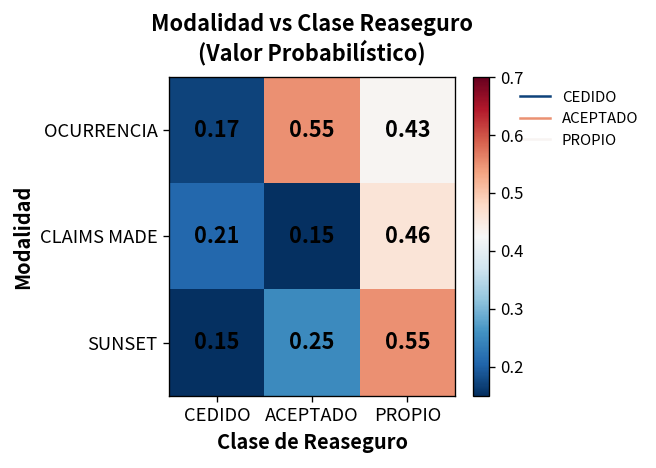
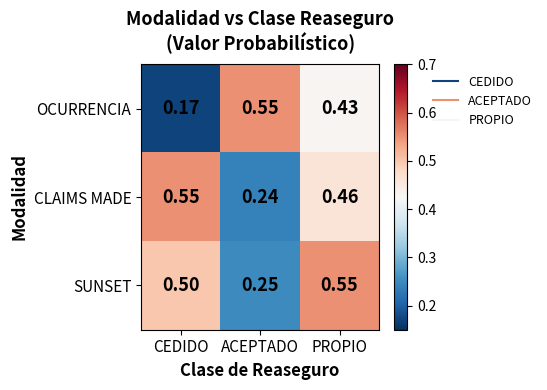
CLAIMS MADE, CEDIDO: 0.21 -> 0.55
CLAIMS MADE, ACEPTADO: 0.15 -> 0.24
SUNSET, CEDIDO: 0.15 -> 0.50
